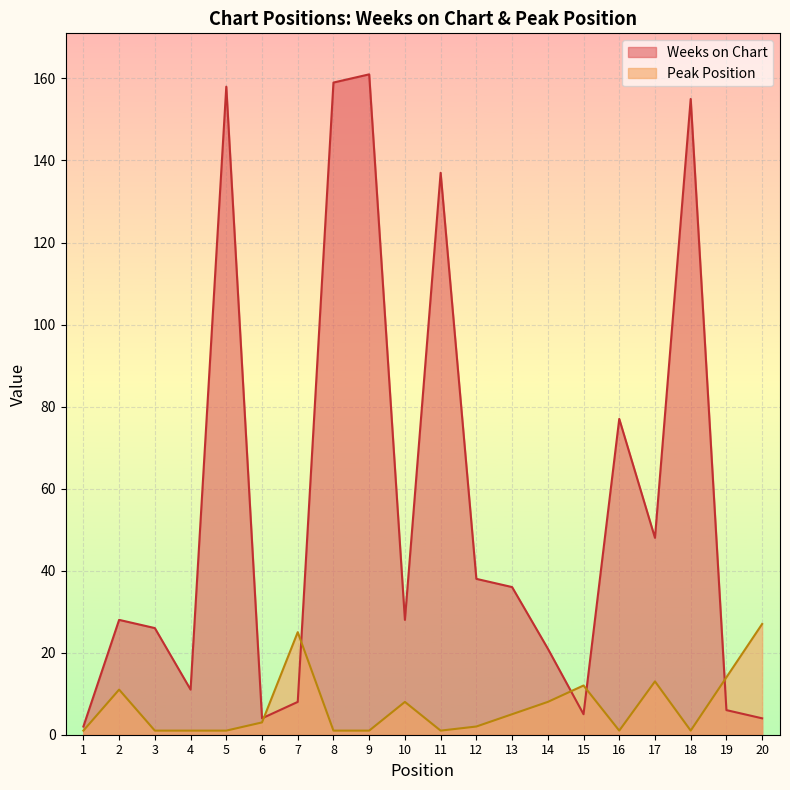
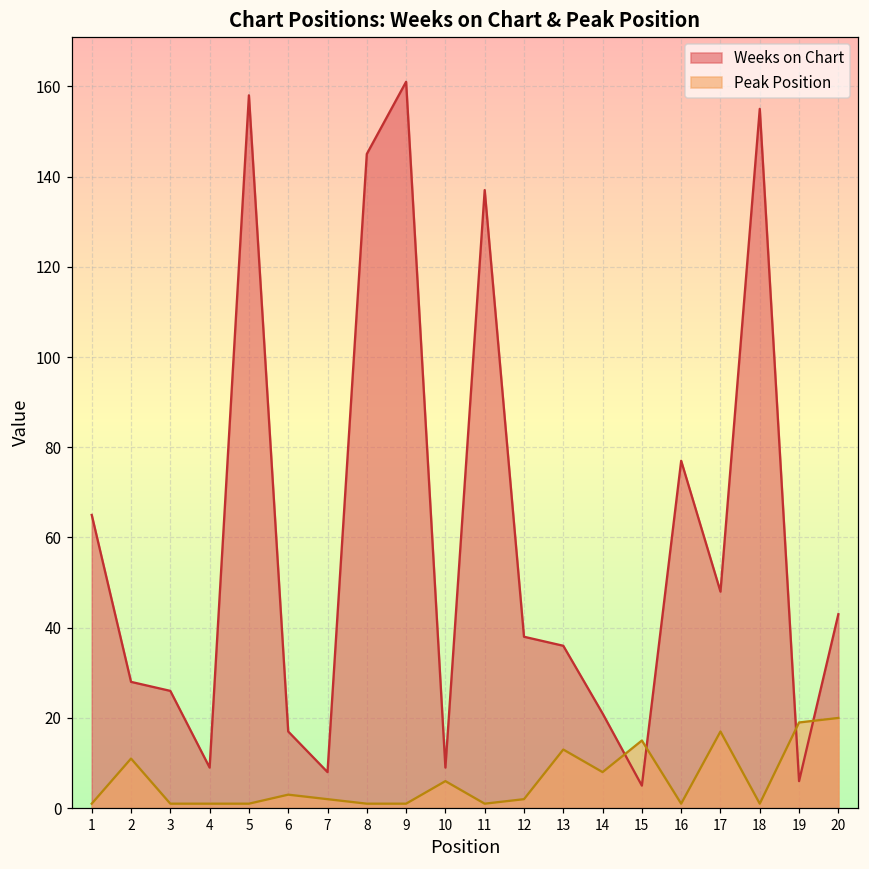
Weeks on Chart, 1: 2 -> 65
Weeks on Chart, 4: 11 -> 9
Weeks on Chart, 6: 4 -> 17
Peak Position, 7: 25 -> 2
Weeks on Chart, 8: 159 -> 145
Weeks on Chart, 10: 28 -> 9
Peak Position, 10: 8 -> 6
Peak Position, 13: 5 -> 13
Peak Position, 15: 12 -> 15
Peak Position, 17: 13 -> 17
Peak Position, 19: 14 -> 19
Weeks on Chart, 20: 4 -> 43
Peak Position, 20: 27 -> 20
